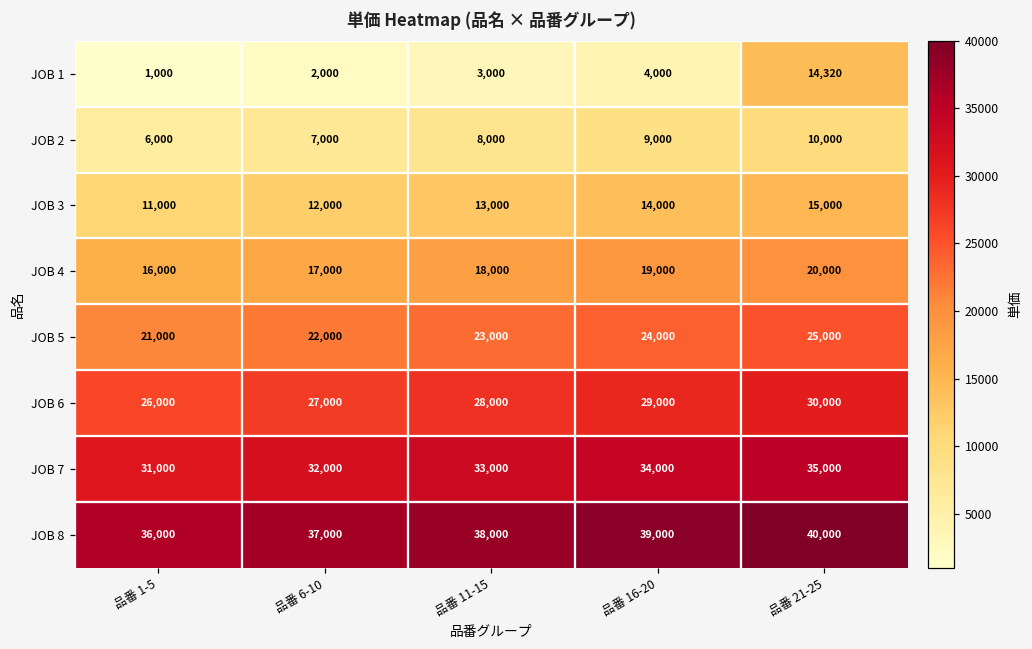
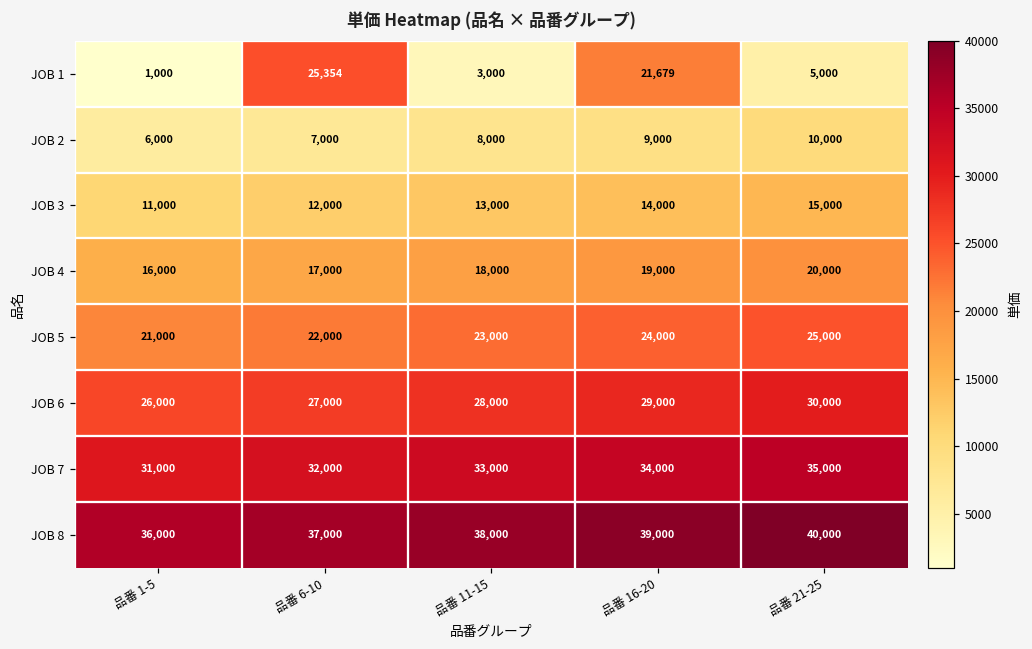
JOB 1, 品番 6-10: 2,000 -> 25,354
JOB 1, 品番 16-20: 4,000 -> 21,679
JOB 1, 品番 21-25: 14,320 -> 5,000
